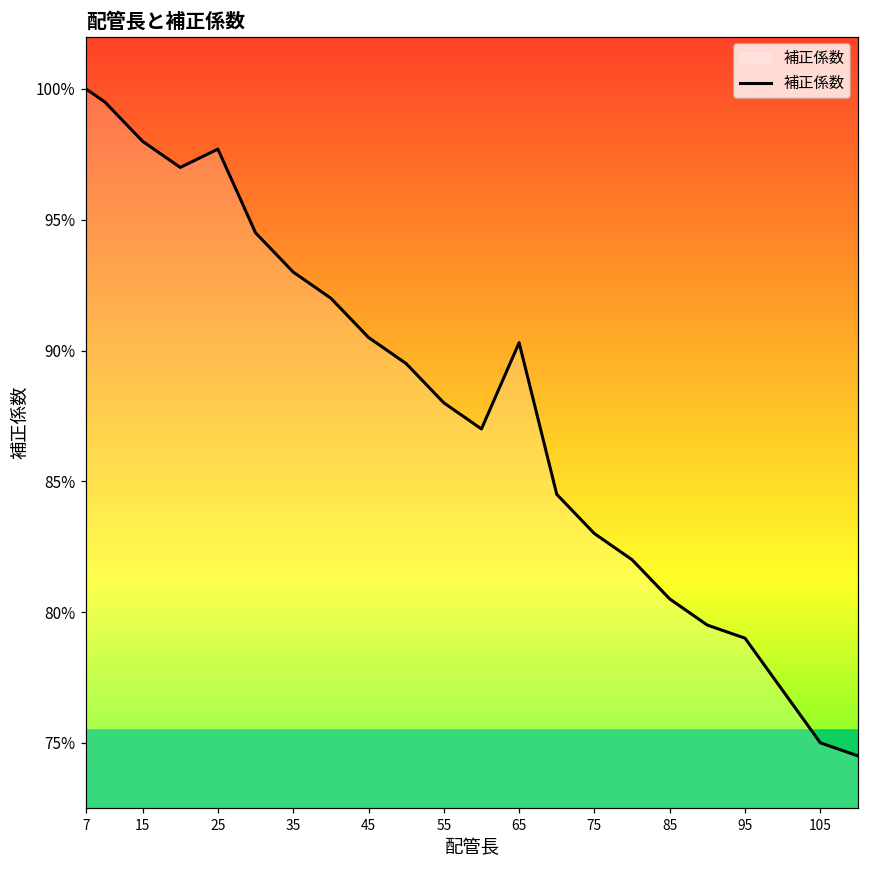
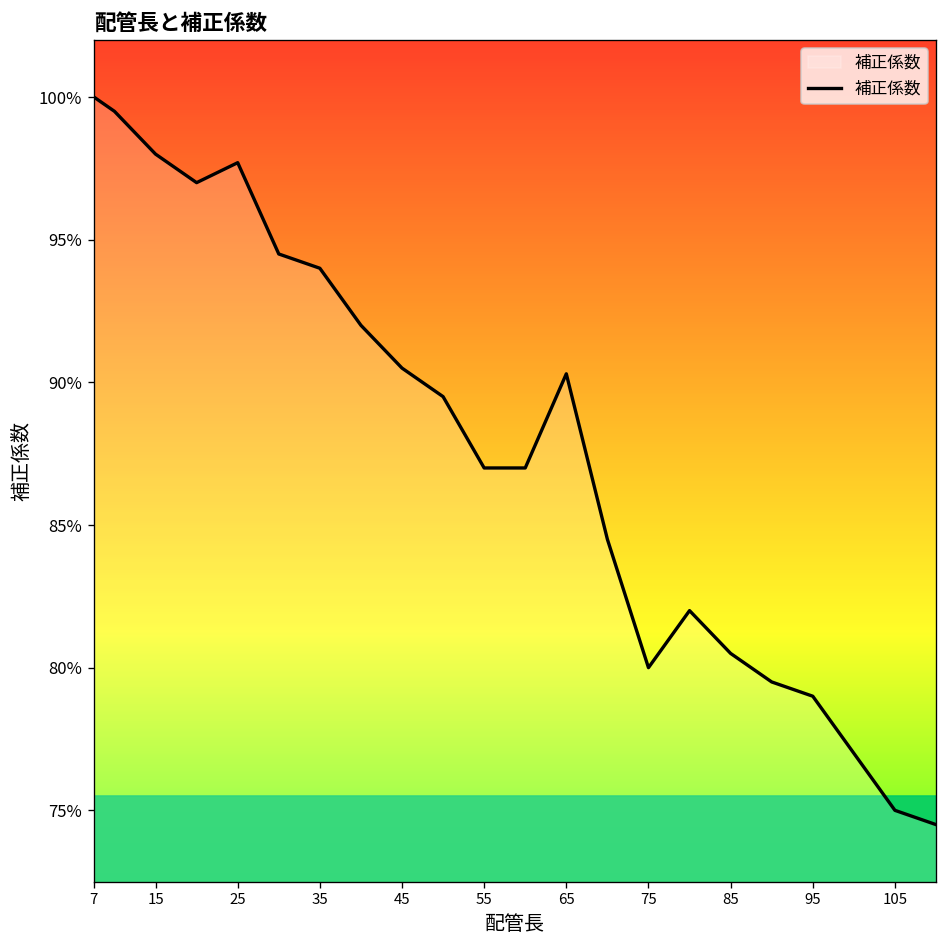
35: 93.0% -> 94.0%
55: 88.0% -> 87.0%
75: 83.0% -> 80.0%
